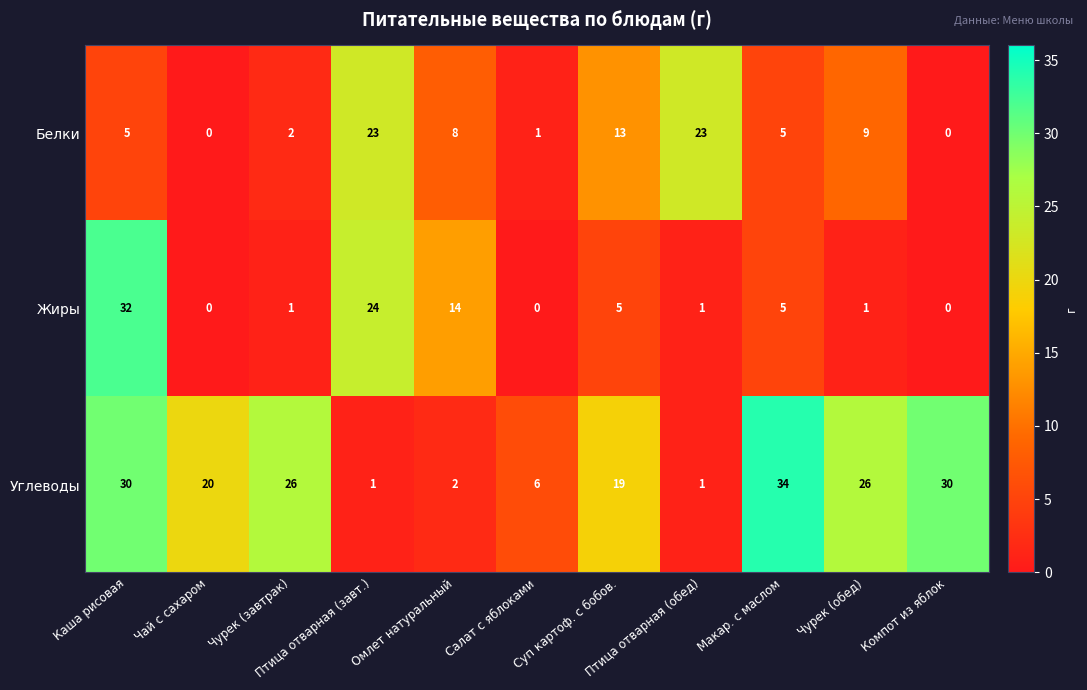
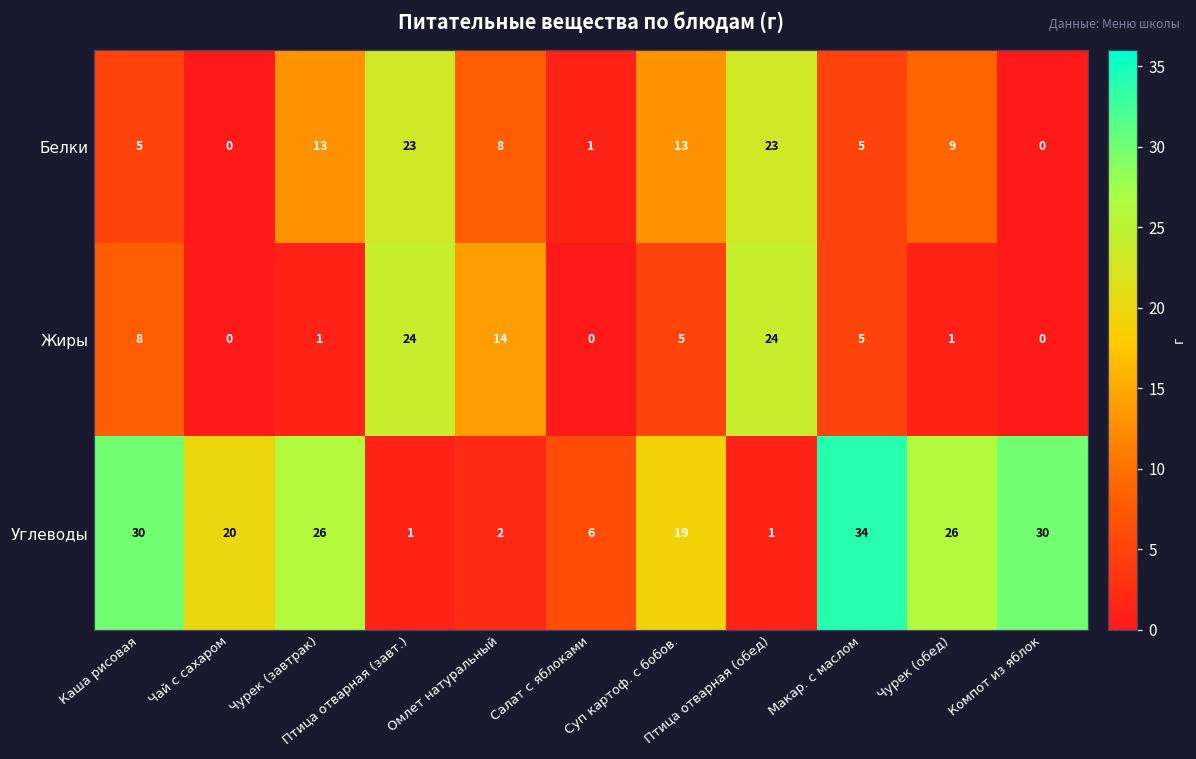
Белки, Чурек (завтрак): 2 -> 13
Жиры, Каша рисовая: 32 -> 8
Жиры, Птица отварная (обед): 1 -> 24
